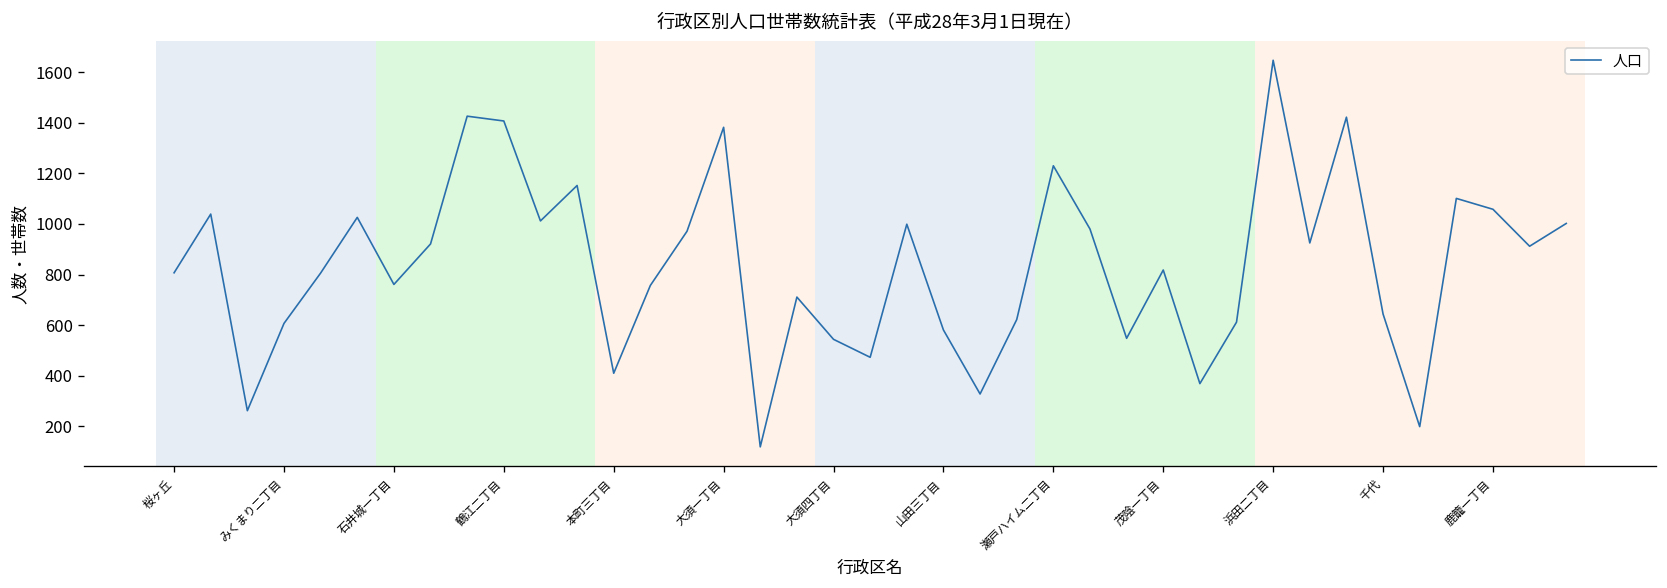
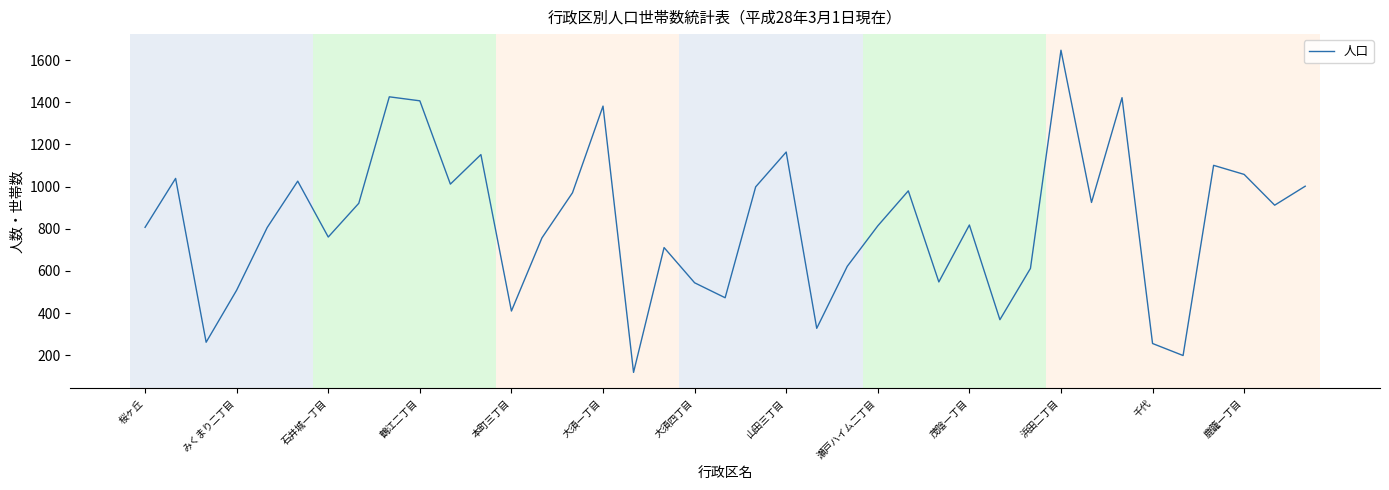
みくまり二丁目: 610 -> 510
山田三丁目: 580 -> 1160
瀬戸ハイム二丁目: 1230 -> 810
千代: 640 -> 260
